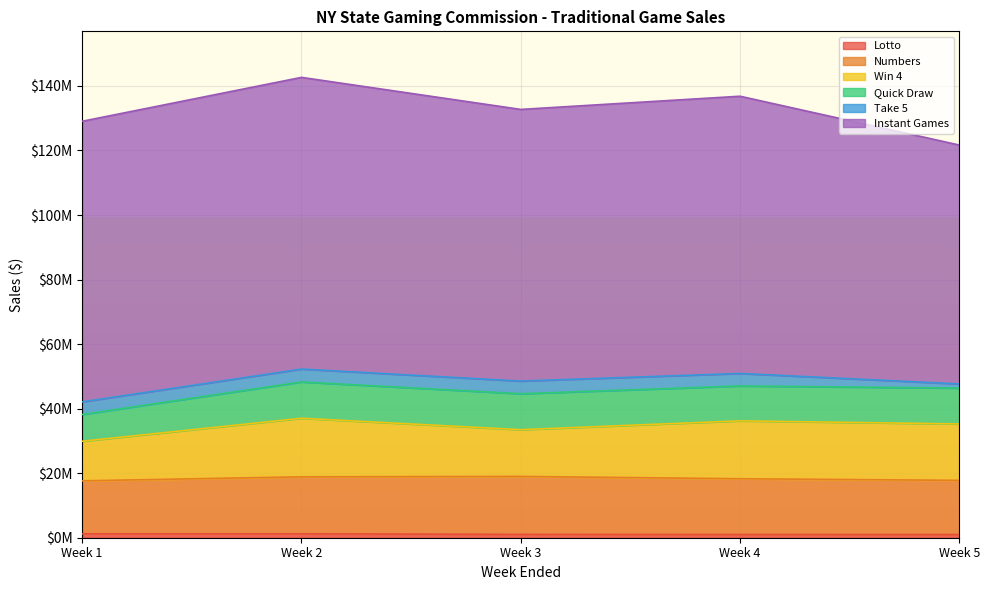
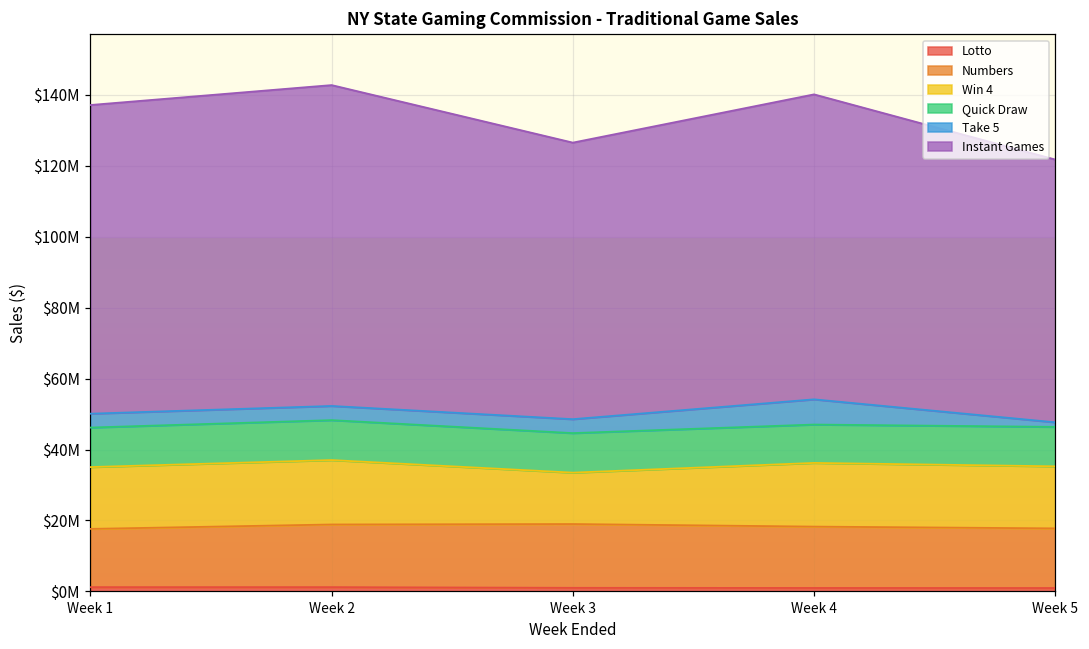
Win 4, Week 1: $12000000 -> $17000000
Quick Draw, Week 1: $8000000 -> $11000000
Instant Games, Week 3: $84000000 -> $78000000
Take 5, Week 4: $4000000 -> $7000000
